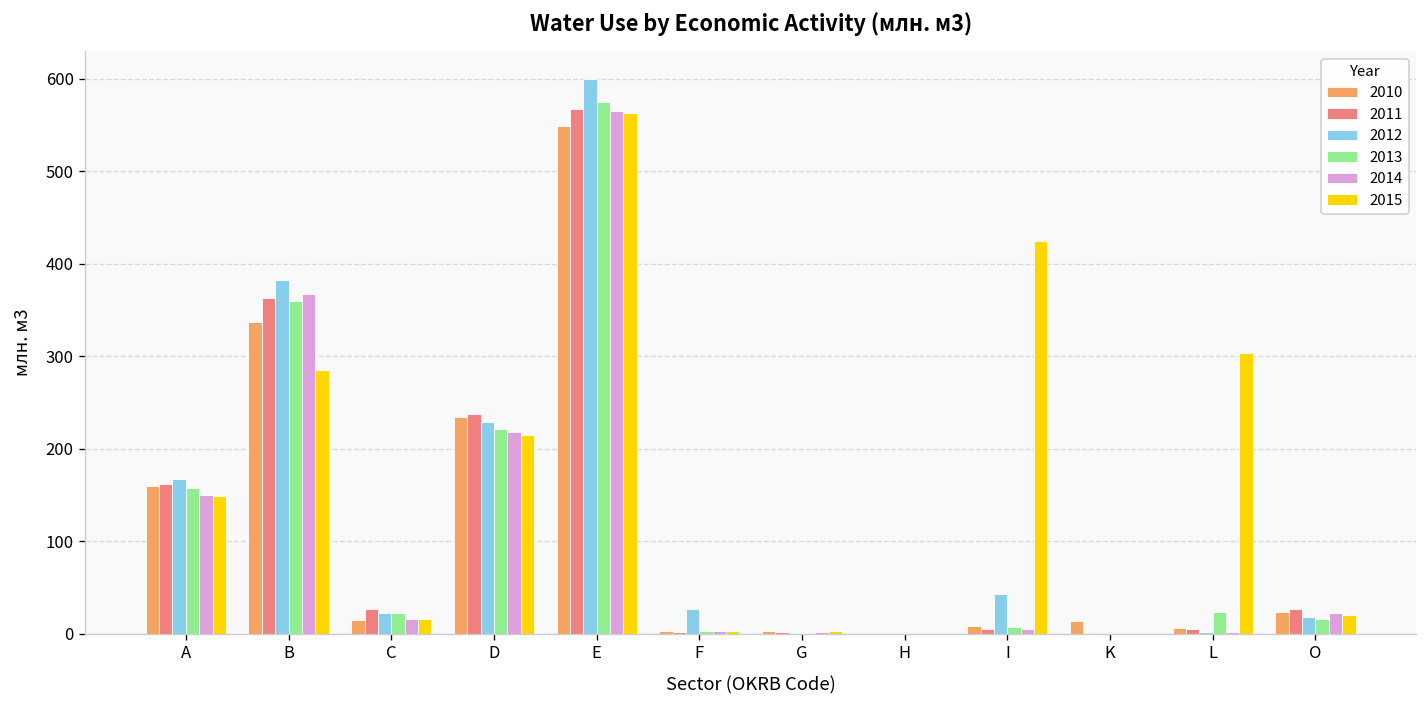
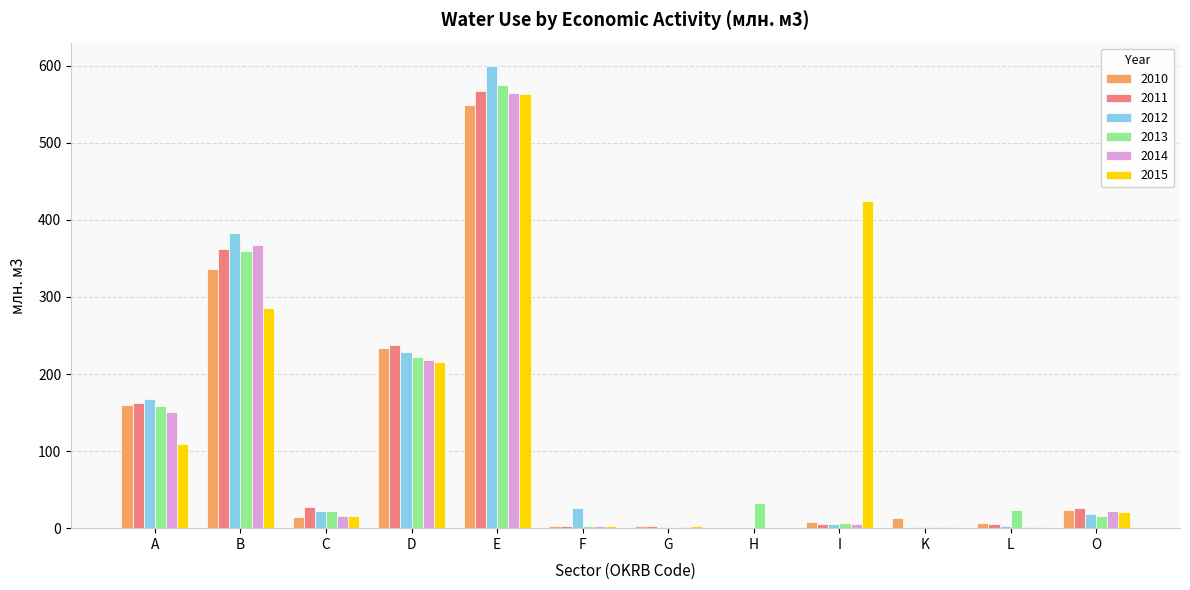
2015, A: 150 -> 110
2013, H: 0 -> 30
2012, I: 40 -> 10
2015, L: 300 -> 0
